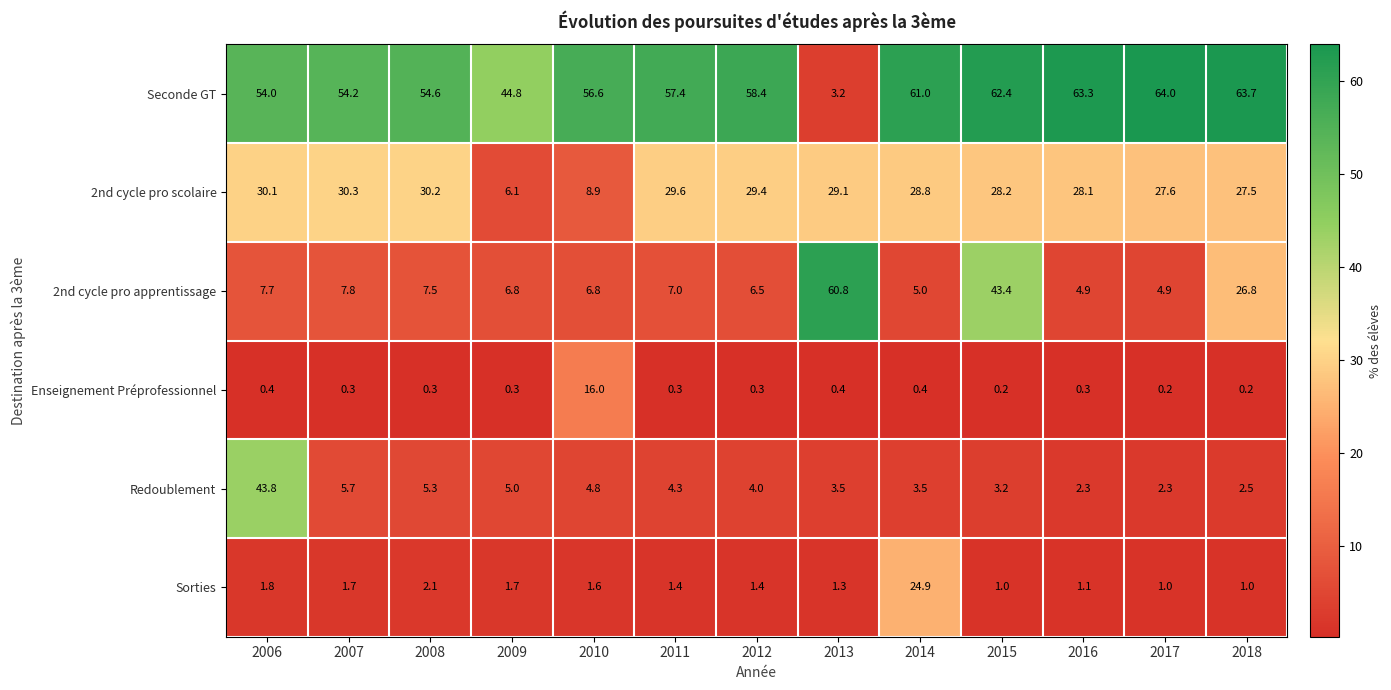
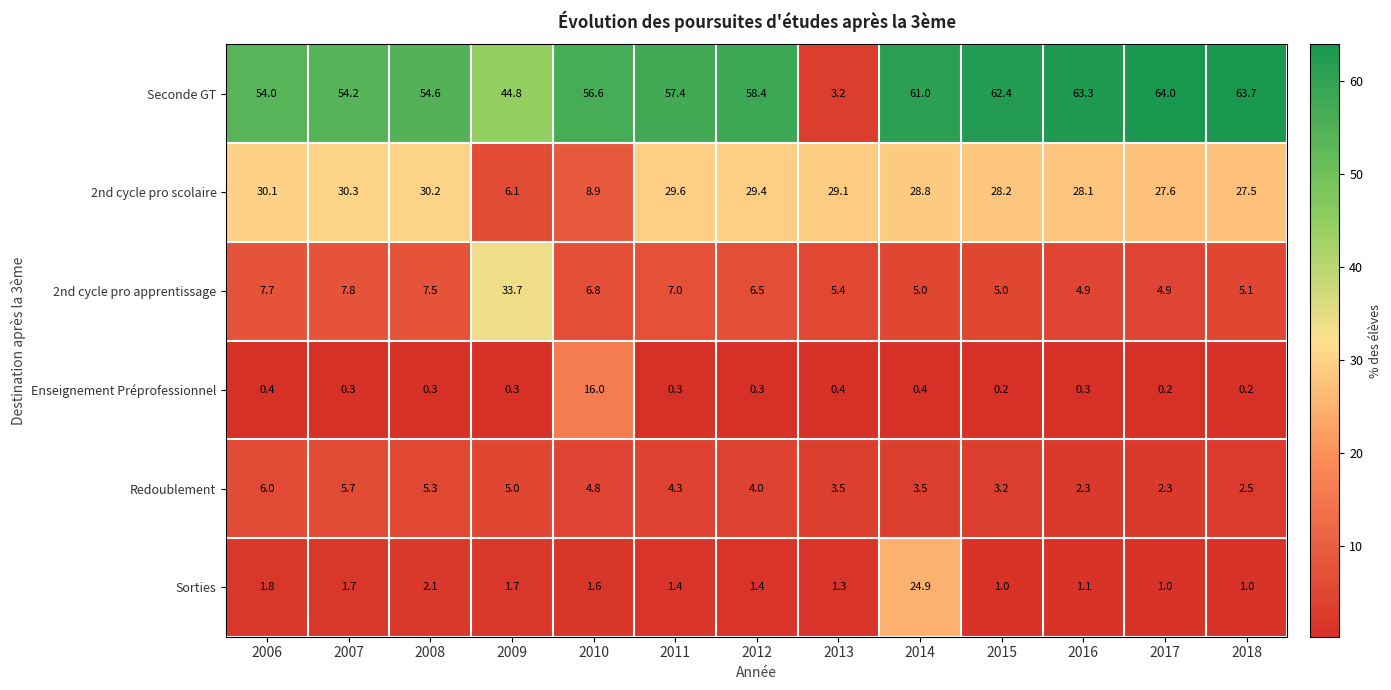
2nd cycle pro apprentissage, 2009: 6.8 -> 33.7
2nd cycle pro apprentissage, 2013: 60.8 -> 5.4
2nd cycle pro apprentissage, 2015: 43.4 -> 5.0
2nd cycle pro apprentissage, 2018: 26.8 -> 5.1
Redoublement, 2006: 43.8 -> 6.0
